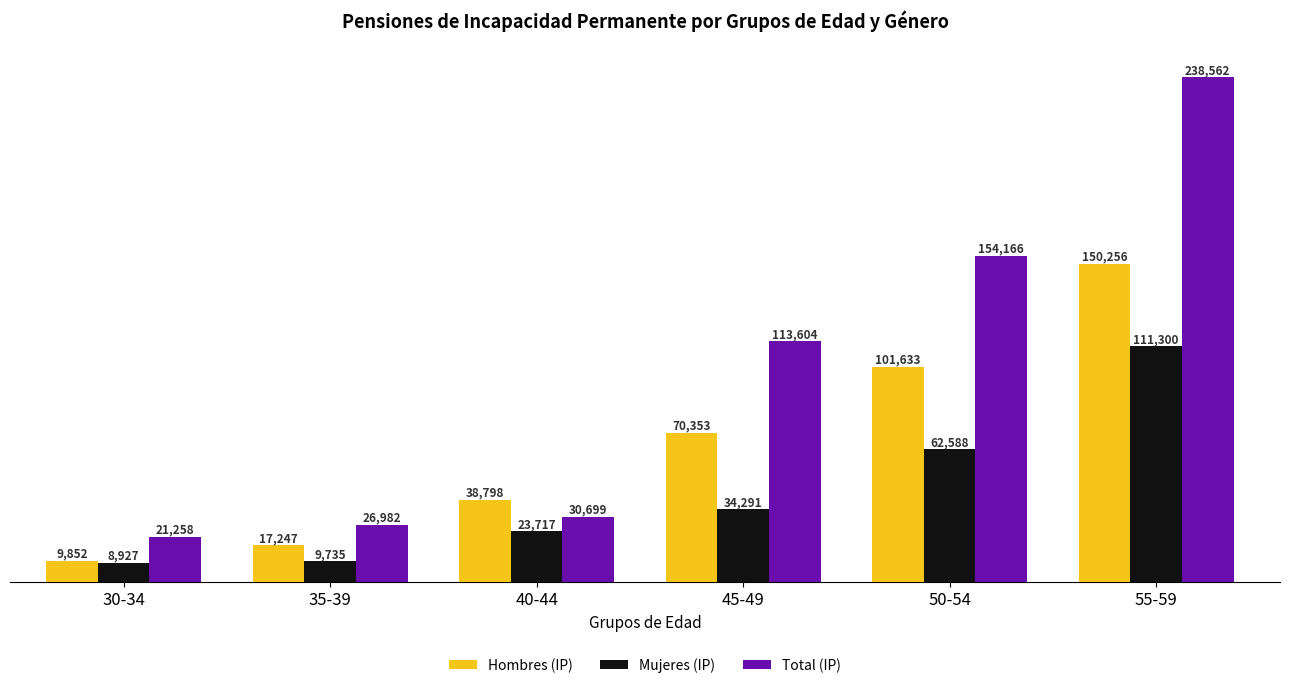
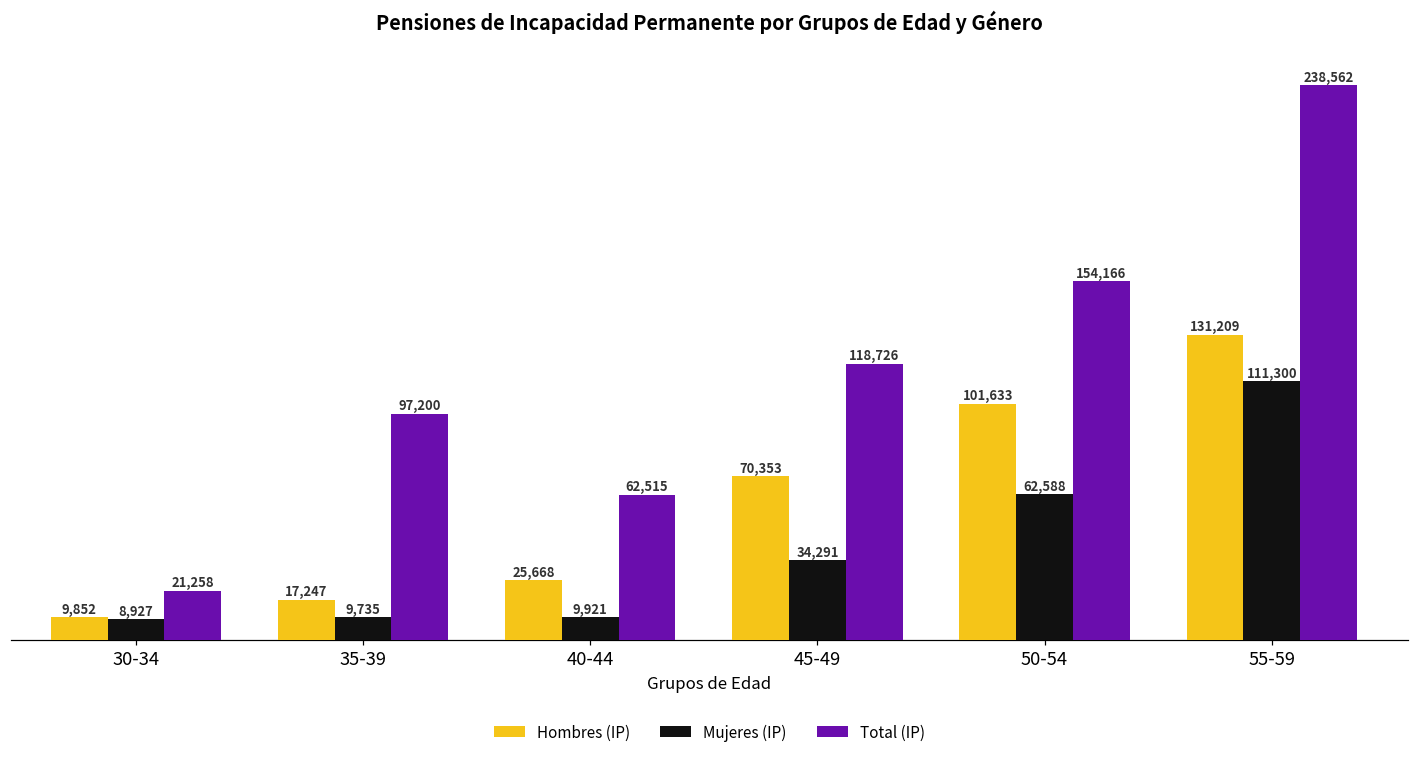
Total (IP), 35-39: 26,982 -> 97,200
Hombres (IP), 40-44: 38,798 -> 25,668
Mujeres (IP), 40-44: 23,717 -> 9,921
Total (IP), 40-44: 30,699 -> 62,515
Total (IP), 45-49: 113,604 -> 118,726
Hombres (IP), 55-59: 150,256 -> 131,209
